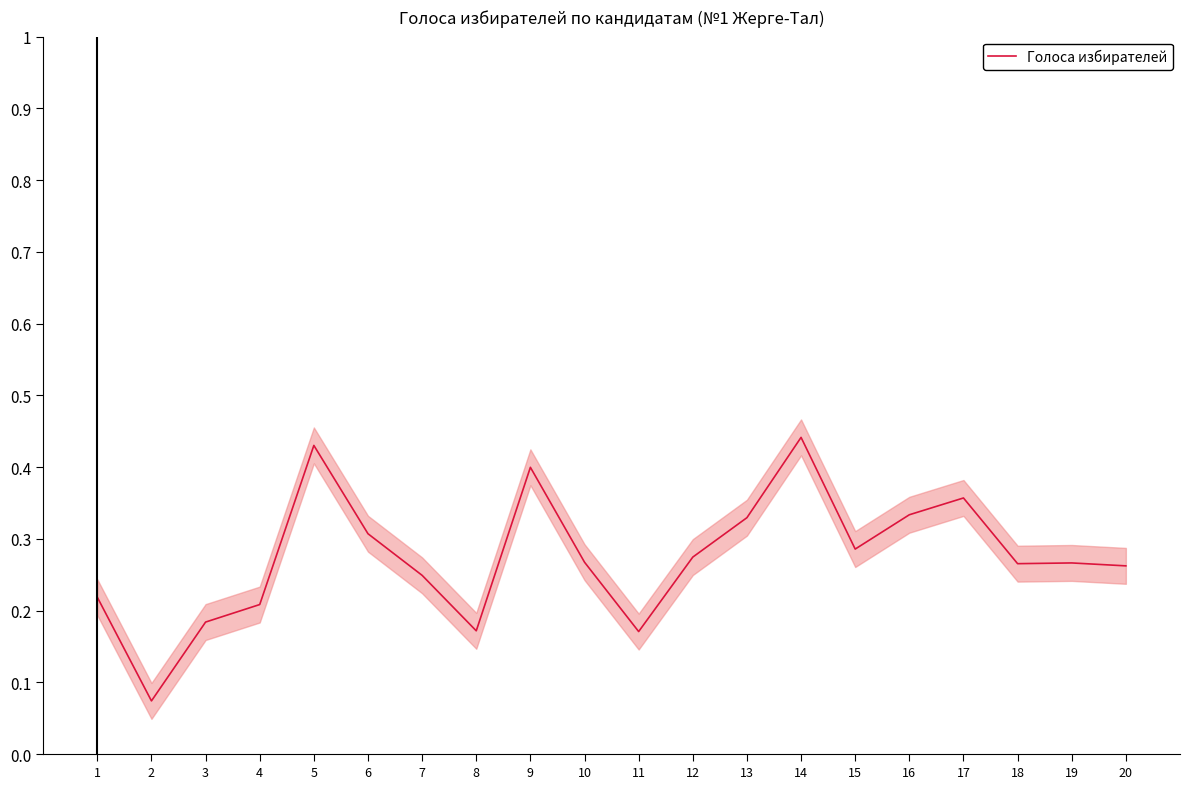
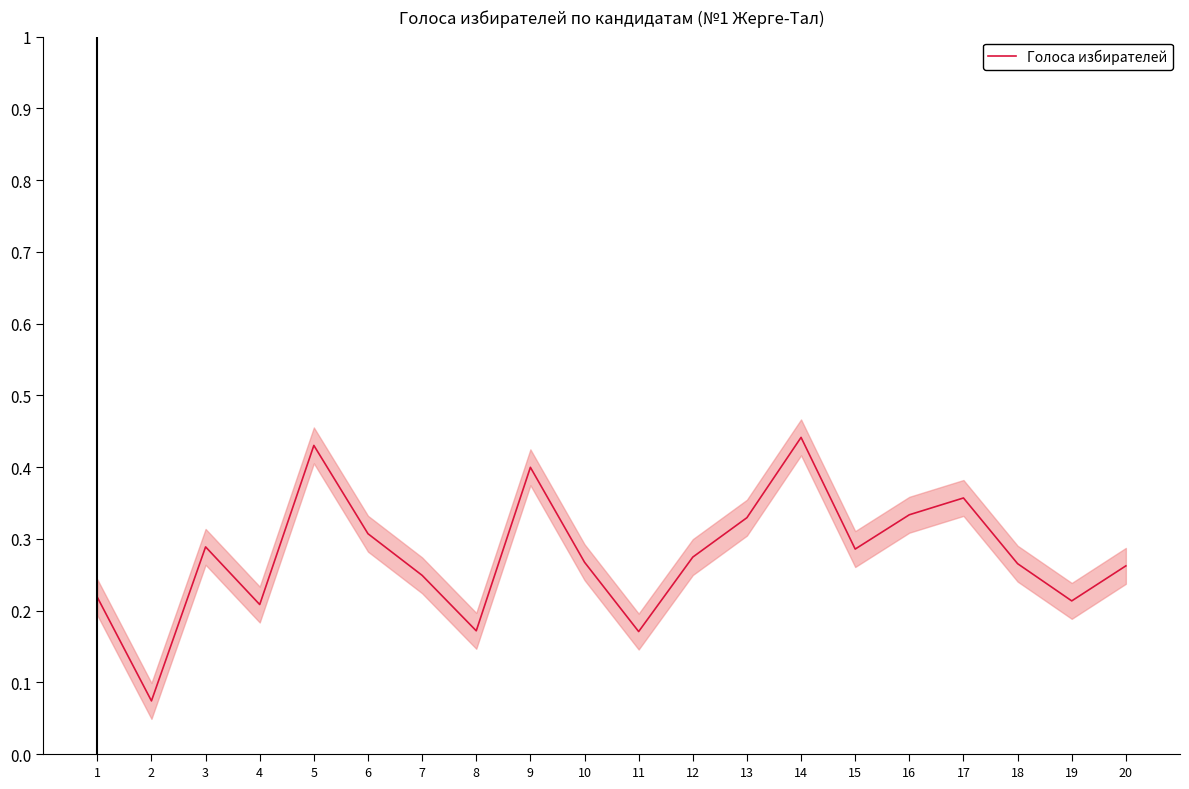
Голоса избирателей, 3: 0.18 -> 0.29
Голоса избирателей, 19: 0.27 -> 0.21
